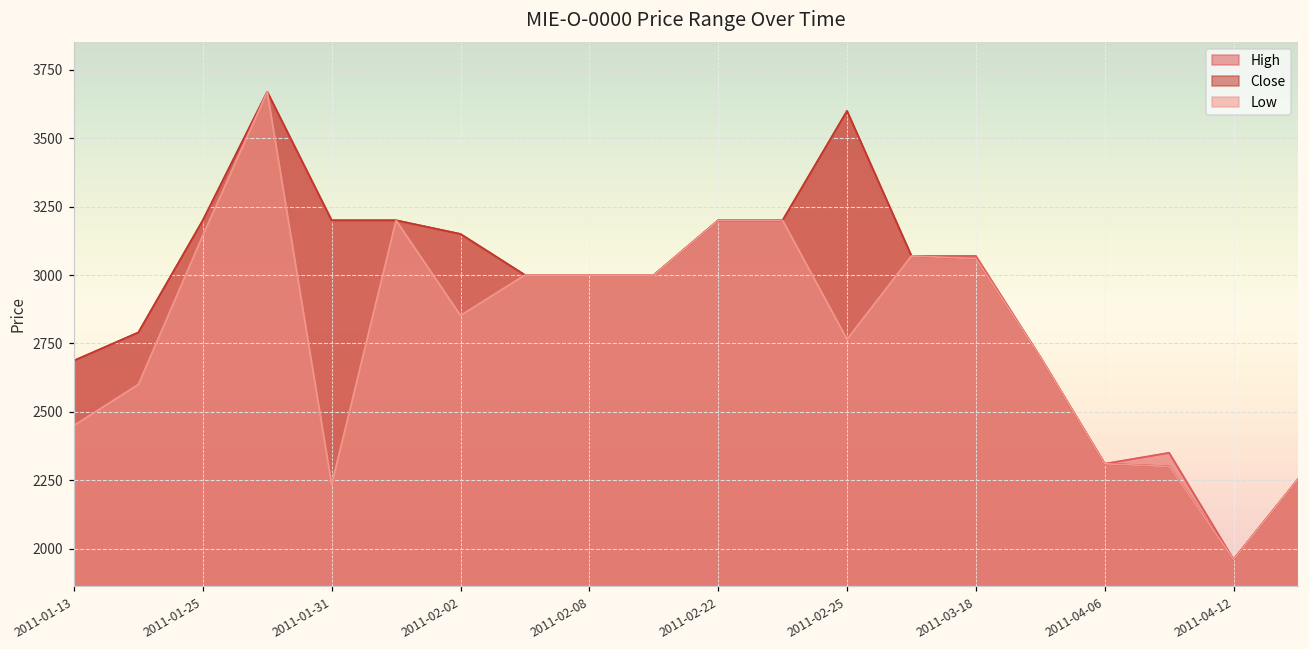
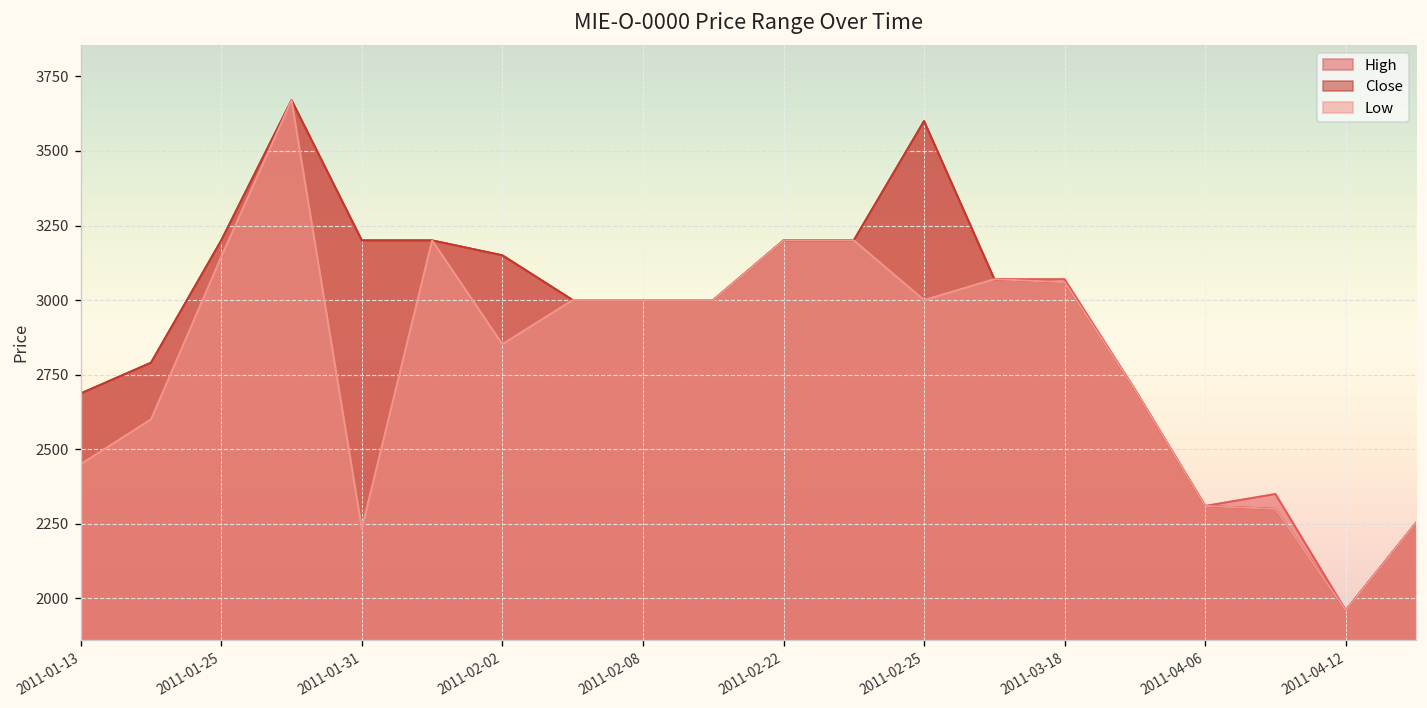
Low, 2011-02-25: 2770 -> 3000
